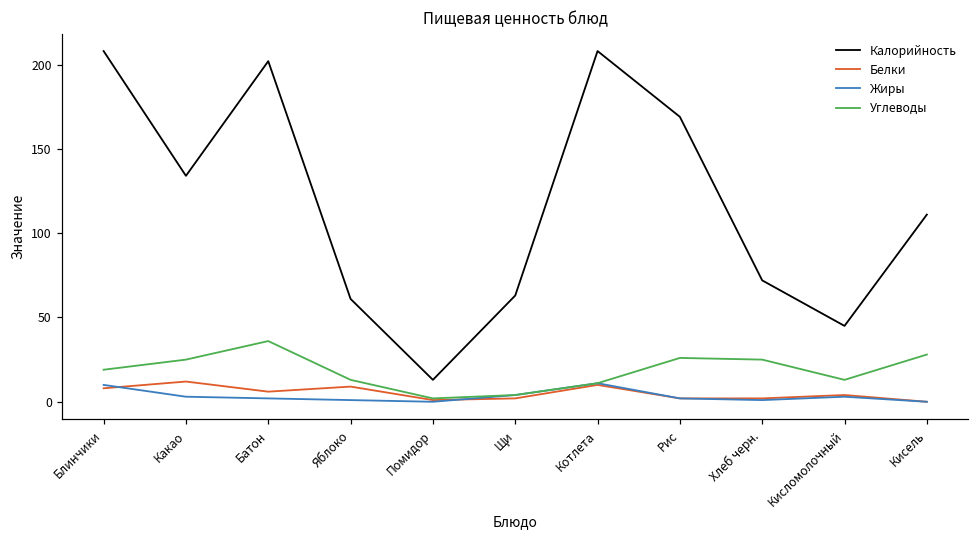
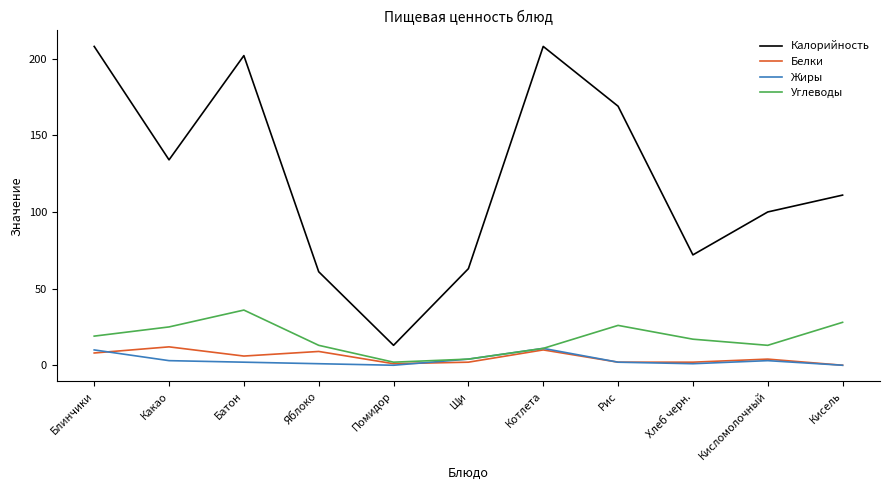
Углеводы, Хлеб черн.: 25 -> 17
Калорийность, Кисломолочный: 45 -> 100
